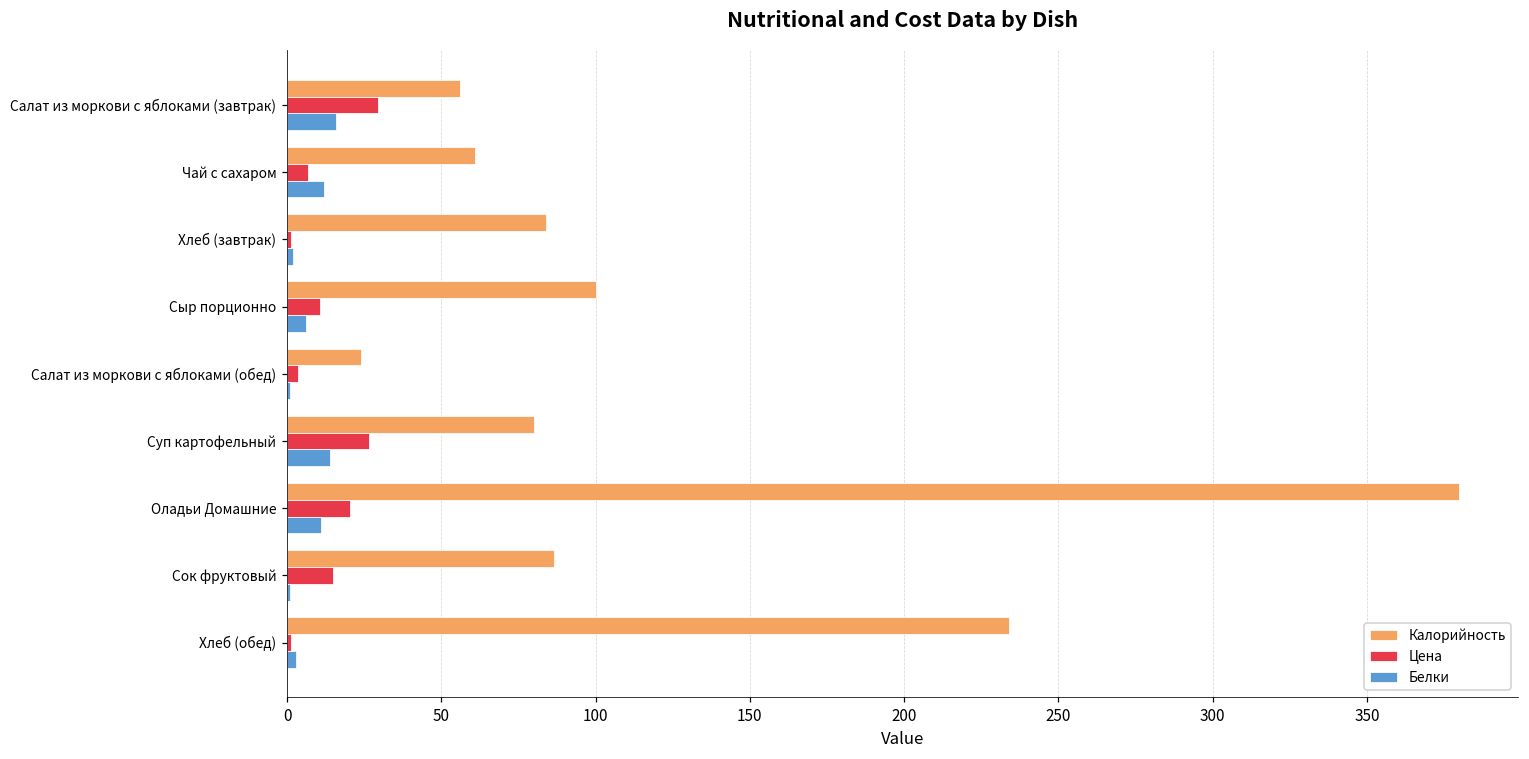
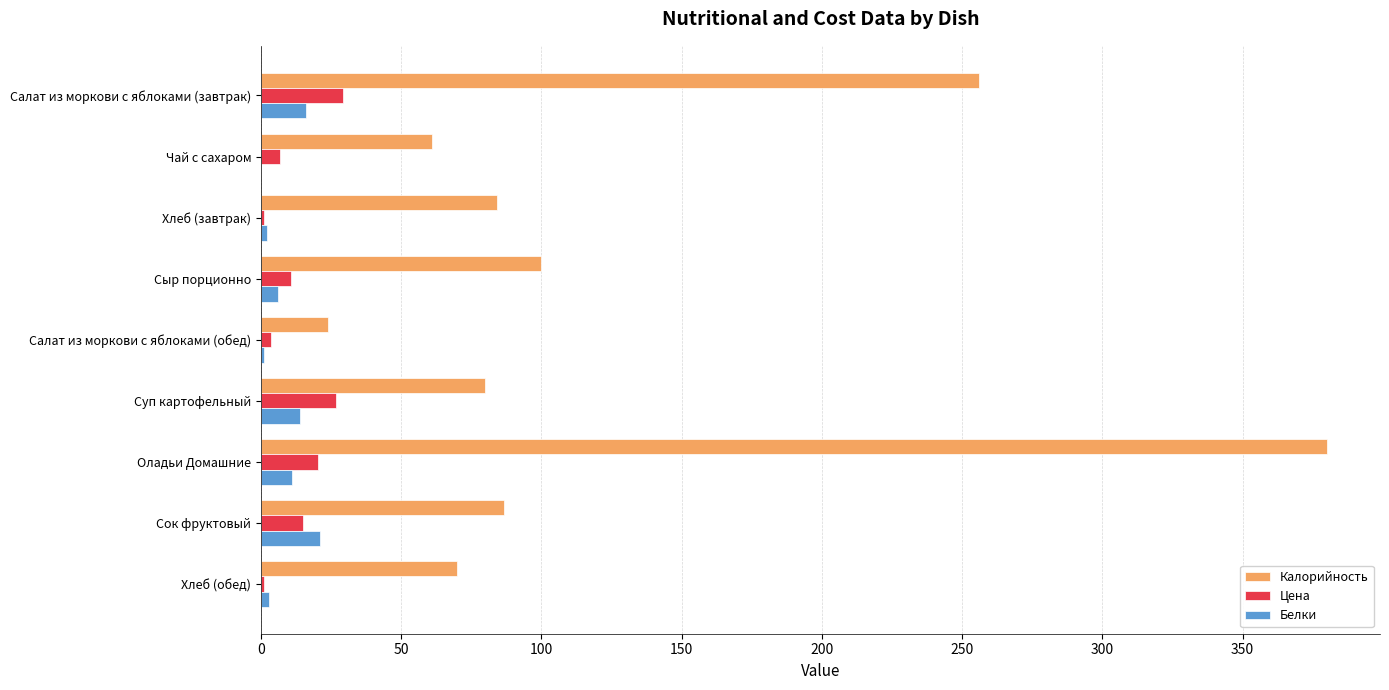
Калорийность, Салат из моркови с яблоками (завтрак): 56 -> 256
Белки, Чай с сахаром: 12 -> 0
Белки, Сок фруктовый: 1 -> 21
Калорийность, Хлеб (обед): 234 -> 70
